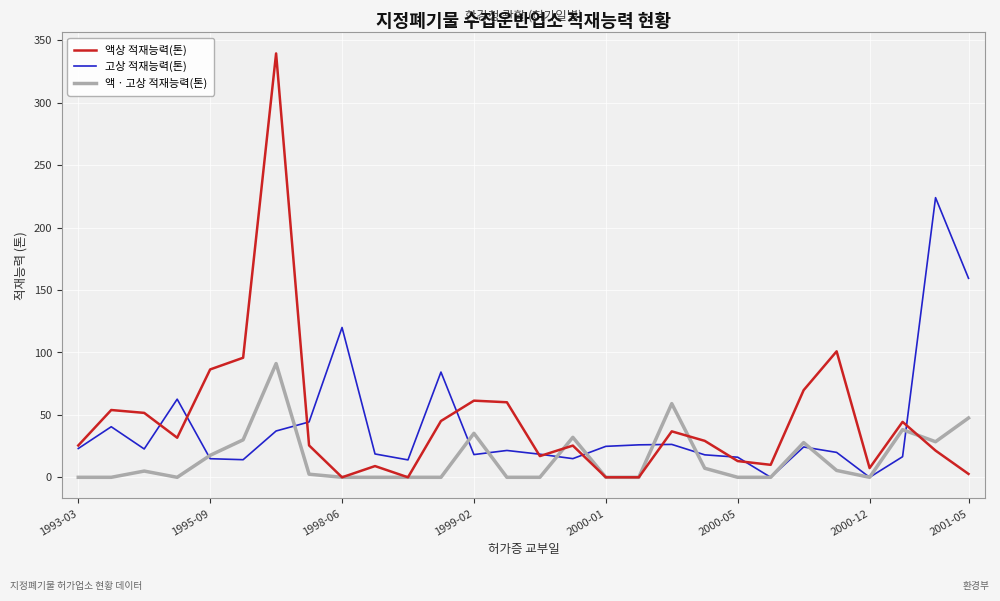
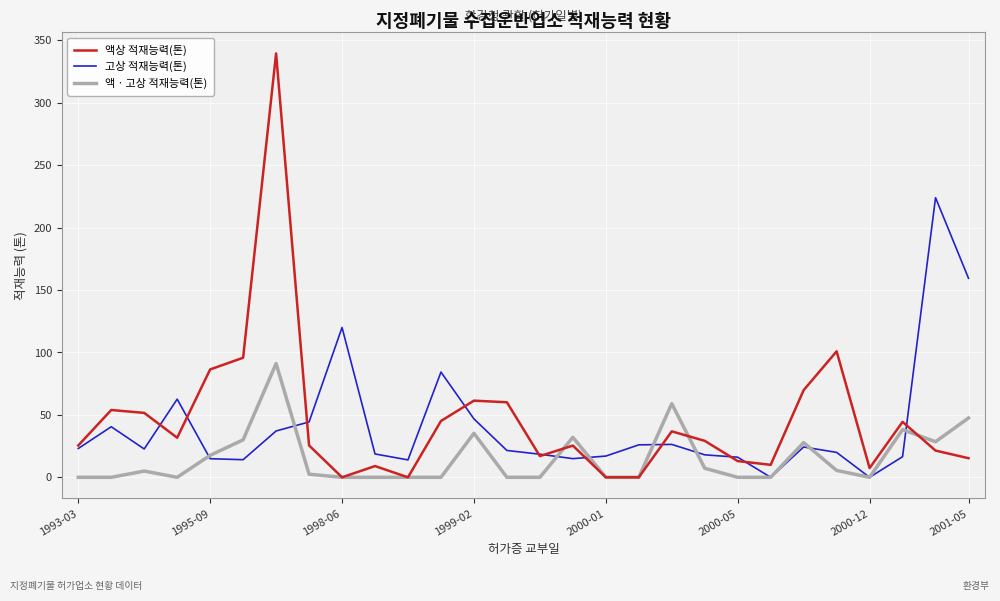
고상 적재능력(톤), 1999-02: 18 -> 47
고상 적재능력(톤), 2000-01: 25 -> 17
액상 적재능력(톤), 2001-05: 3 -> 15
